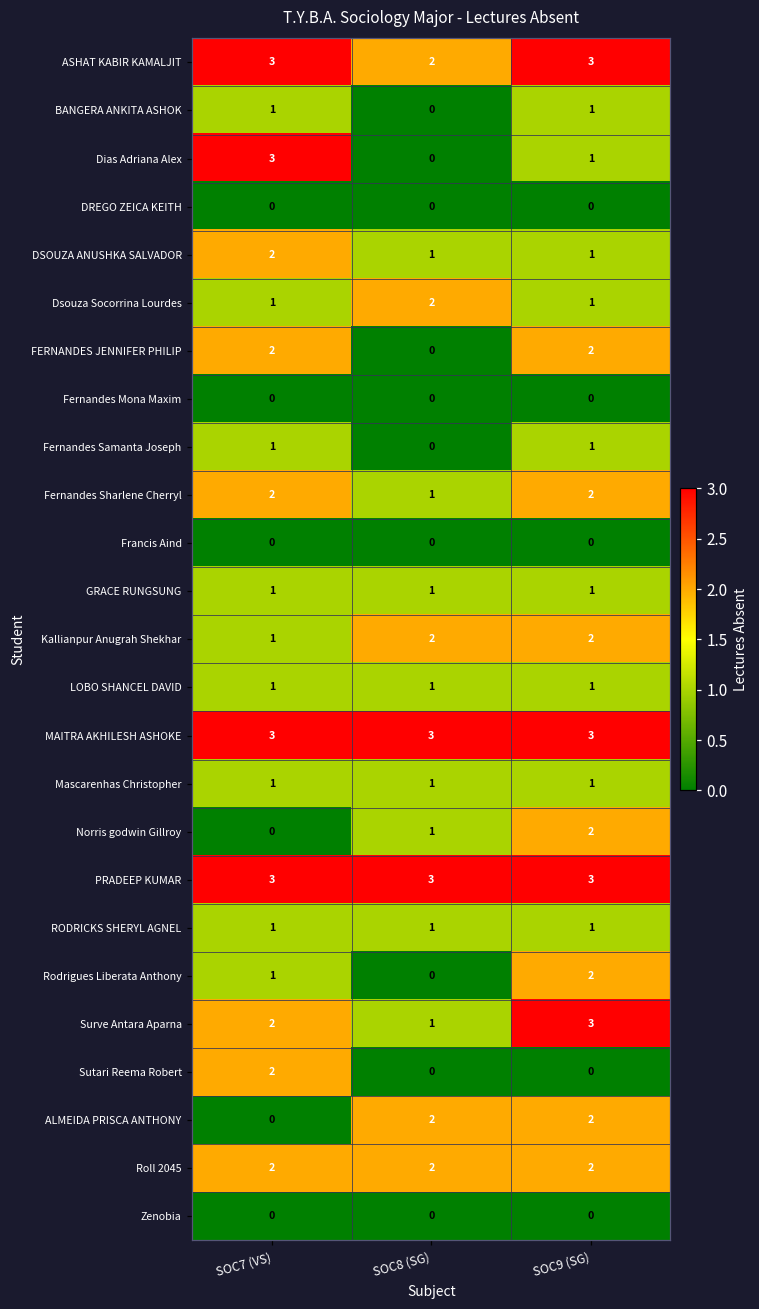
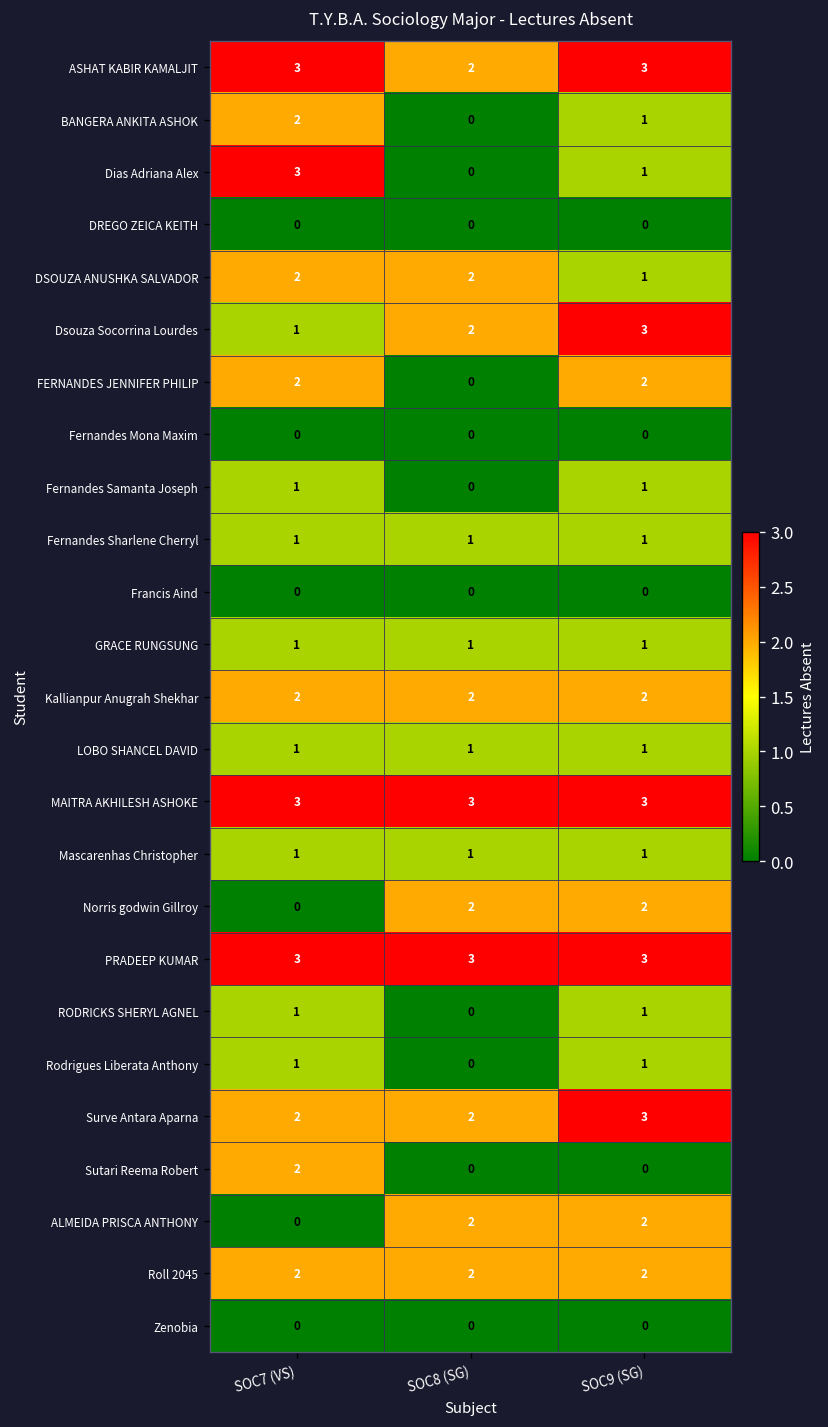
BANGERA ANKITA ASHOK, SOC7 (VS): 1 -> 2
DSOUZA ANUSHKA SALVADOR, SOC8 (SG): 1 -> 2
Dsouza Socorrina Lourdes, SOC9 (SG): 1 -> 3
Fernandes Sharlene Cherryl, SOC7 (VS): 2 -> 1
Fernandes Sharlene Cherryl, SOC9 (SG): 2 -> 1
Kallianpur Anugrah Shekhar, SOC7 (VS): 1 -> 2
Norris godwin Gillroy, SOC8 (SG): 1 -> 2
RODRICKS SHERYL AGNEL, SOC8 (SG): 1 -> 0
Rodrigues Liberata Anthony, SOC9 (SG): 2 -> 1
Surve Antara Aparna, SOC8 (SG): 1 -> 2
